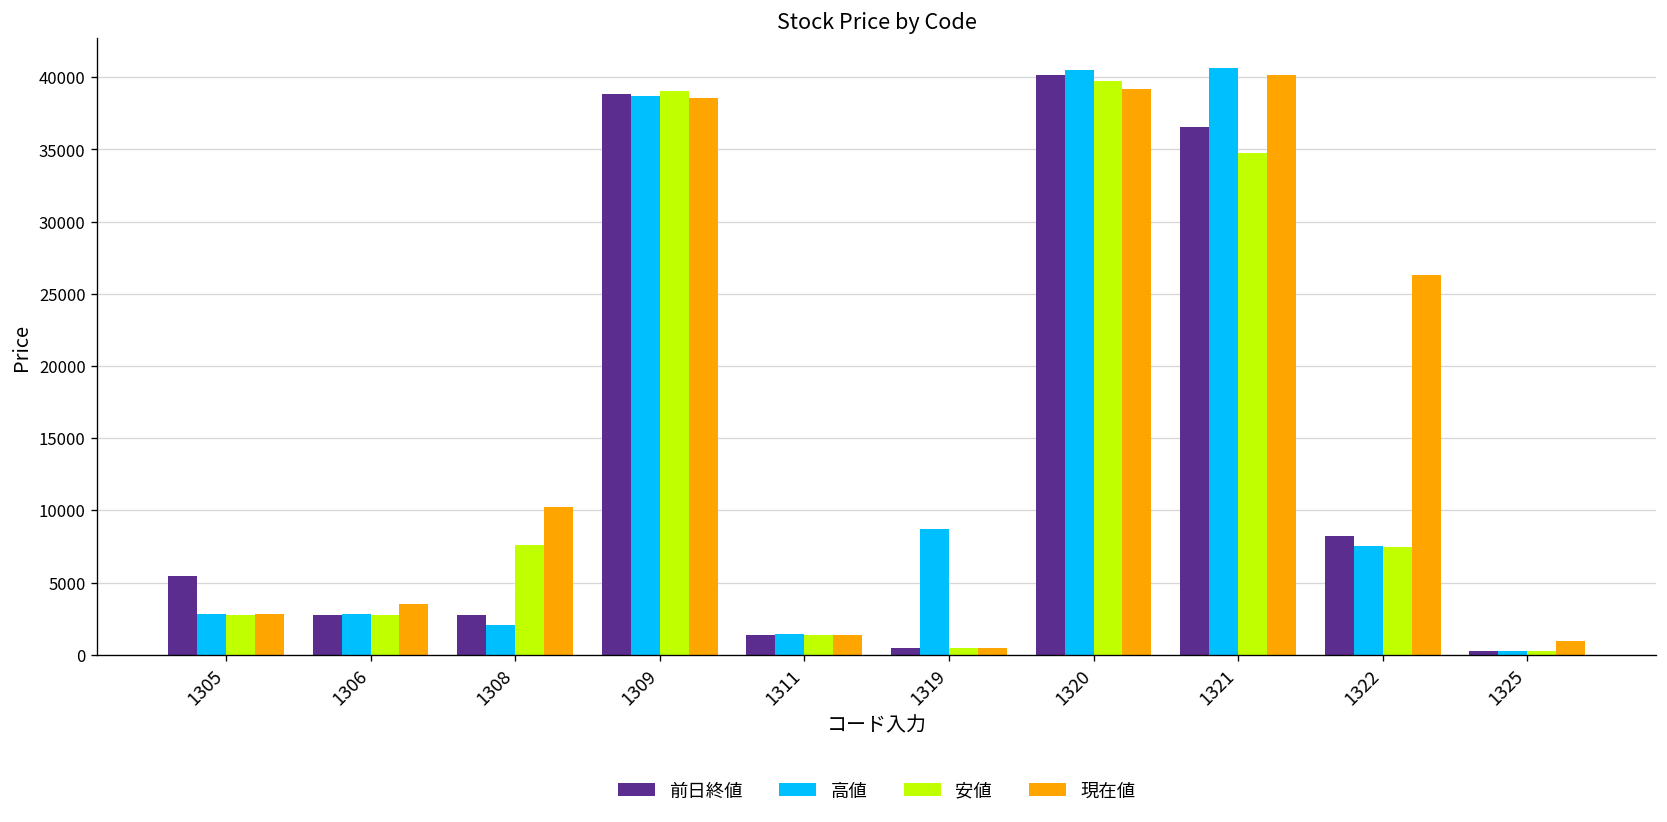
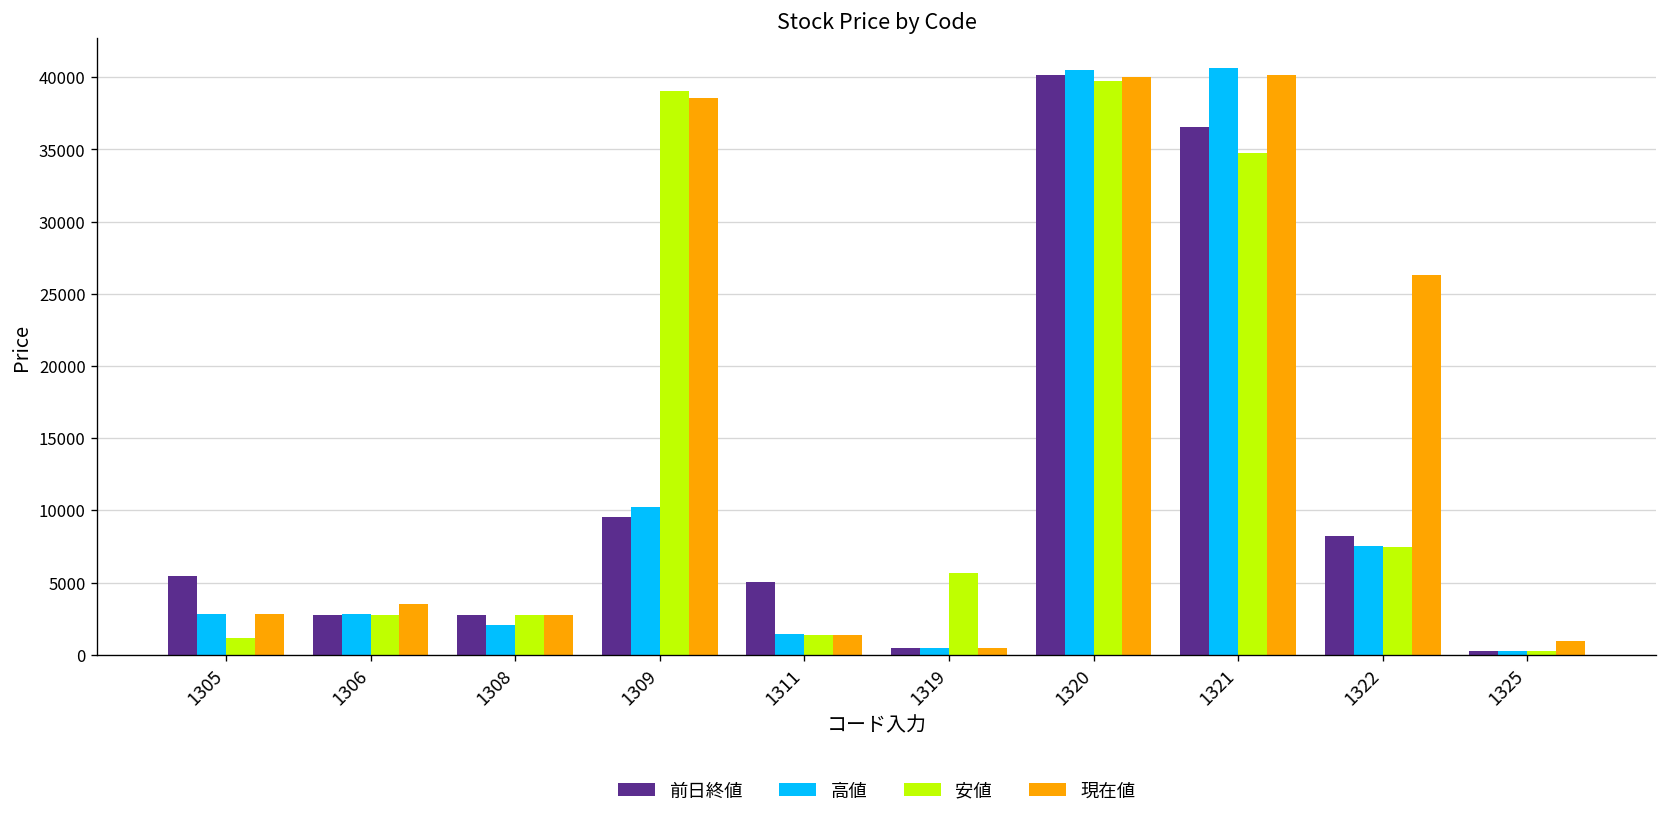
安値, 1305: 2800 -> 1100
安値, 1308: 7600 -> 2700
現在値, 1308: 10200 -> 2700
前日終値, 1309: 38900 -> 9500
高値, 1309: 38700 -> 10300
前日終値, 1311: 1400 -> 5100
高値, 1319: 8700 -> 500
安値, 1319: 500 -> 5700
現在値, 1320: 39200 -> 40000
